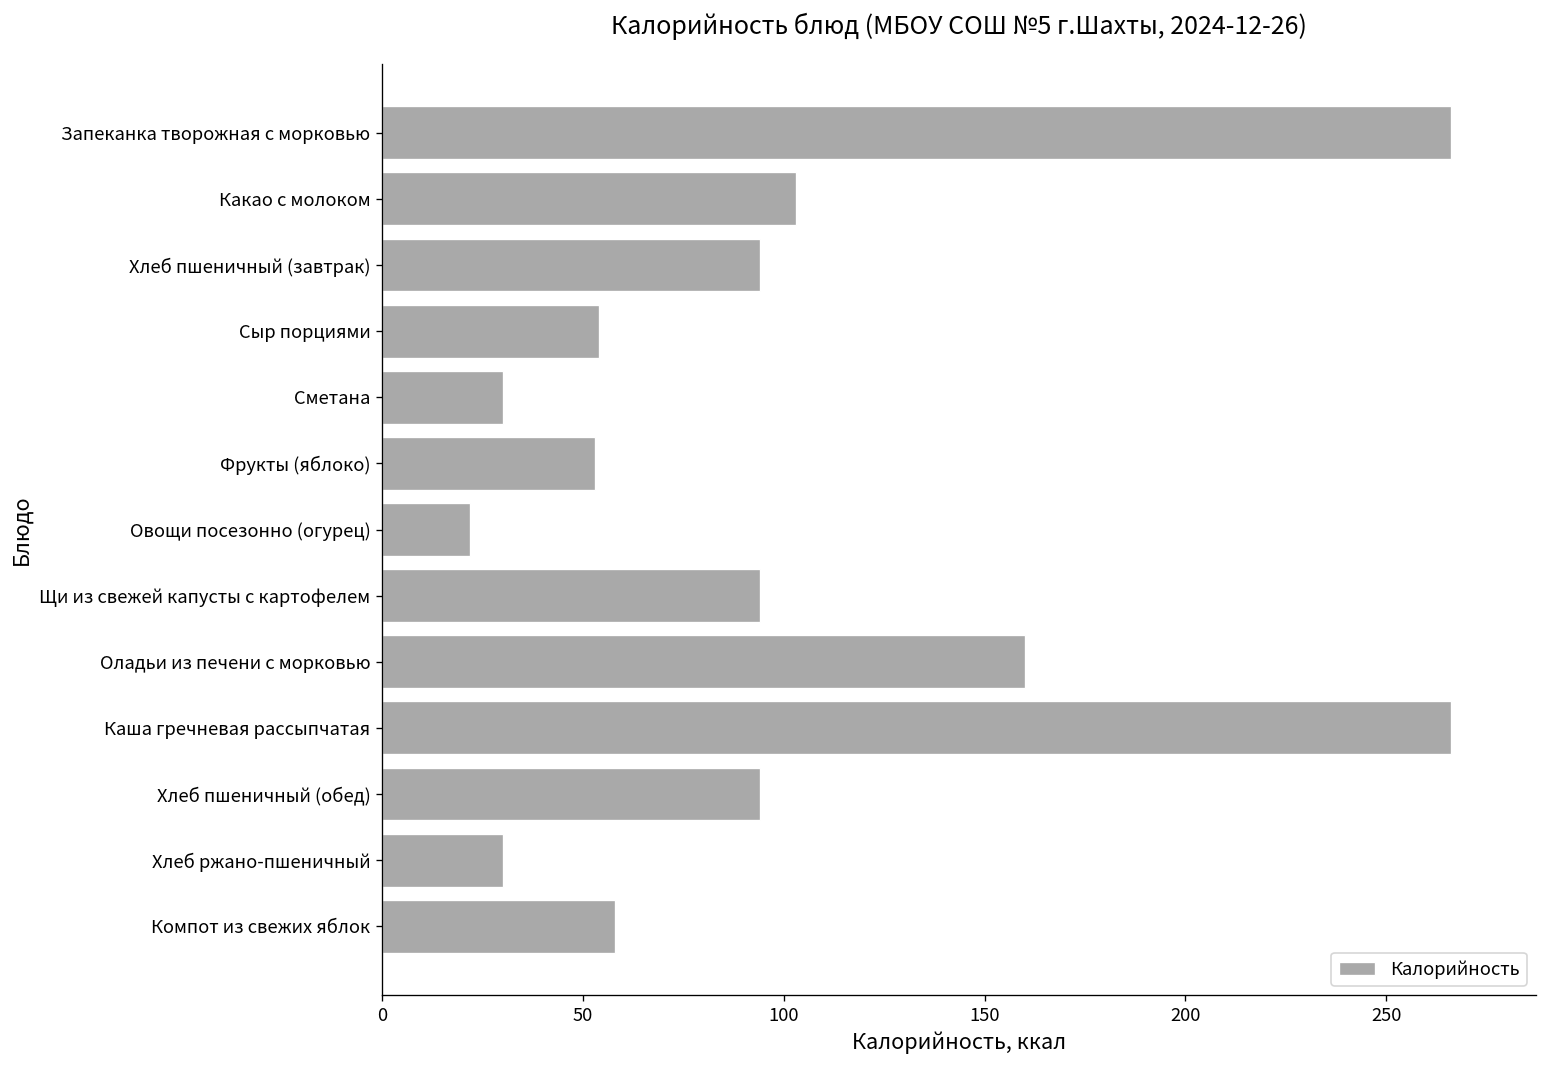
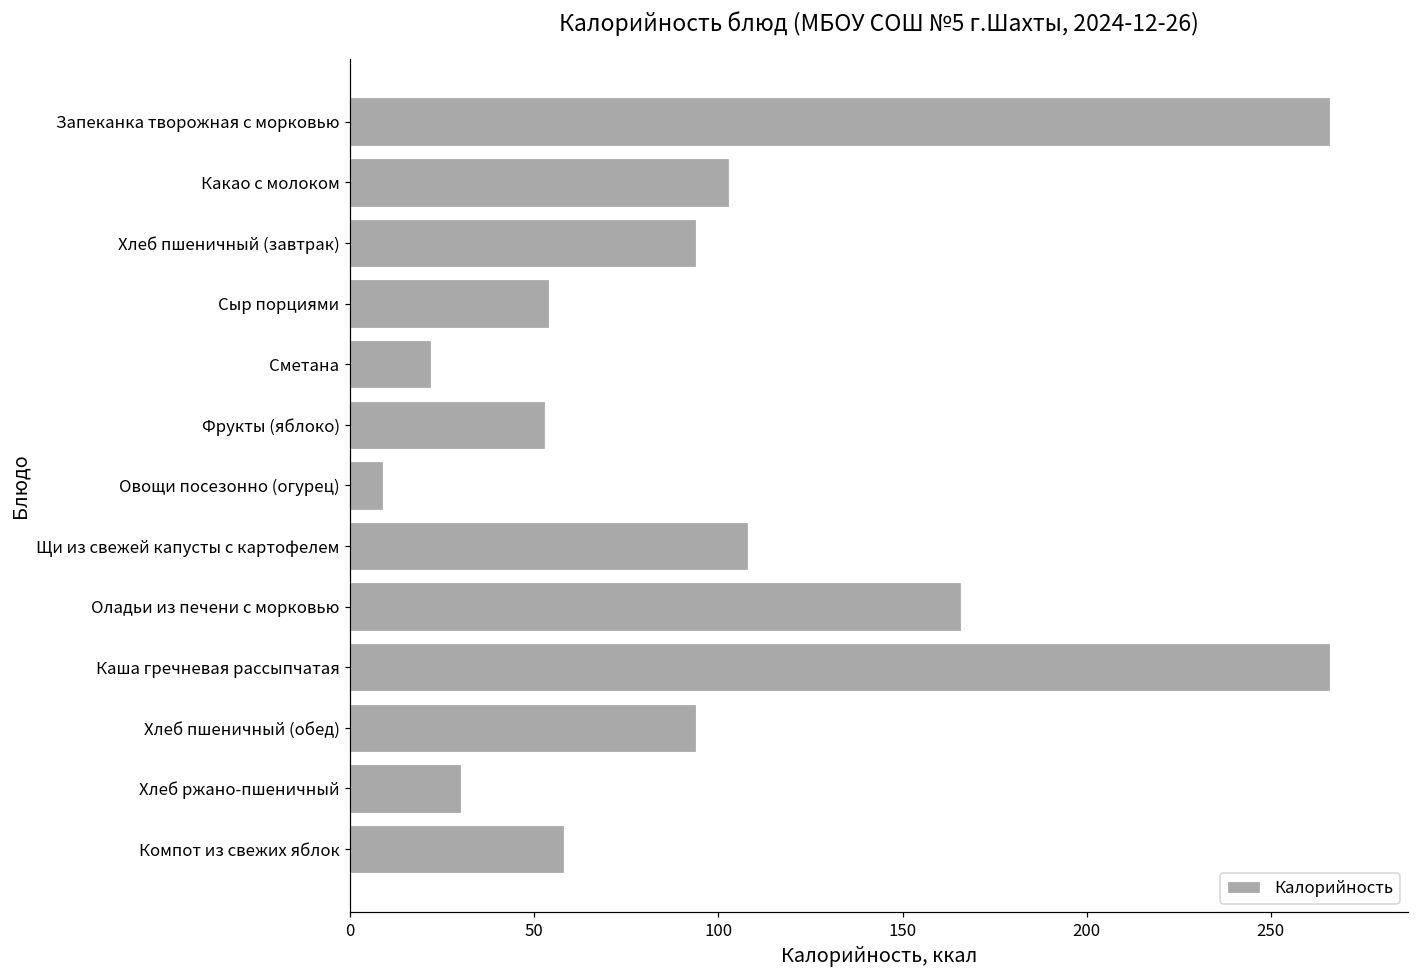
Сметана: 30 -> 22
Овощи посезонно (огурец): 22 -> 9
Щи из свежей капусты с картофелем: 94 -> 108
Оладьи из печени с морковью: 160 -> 166
